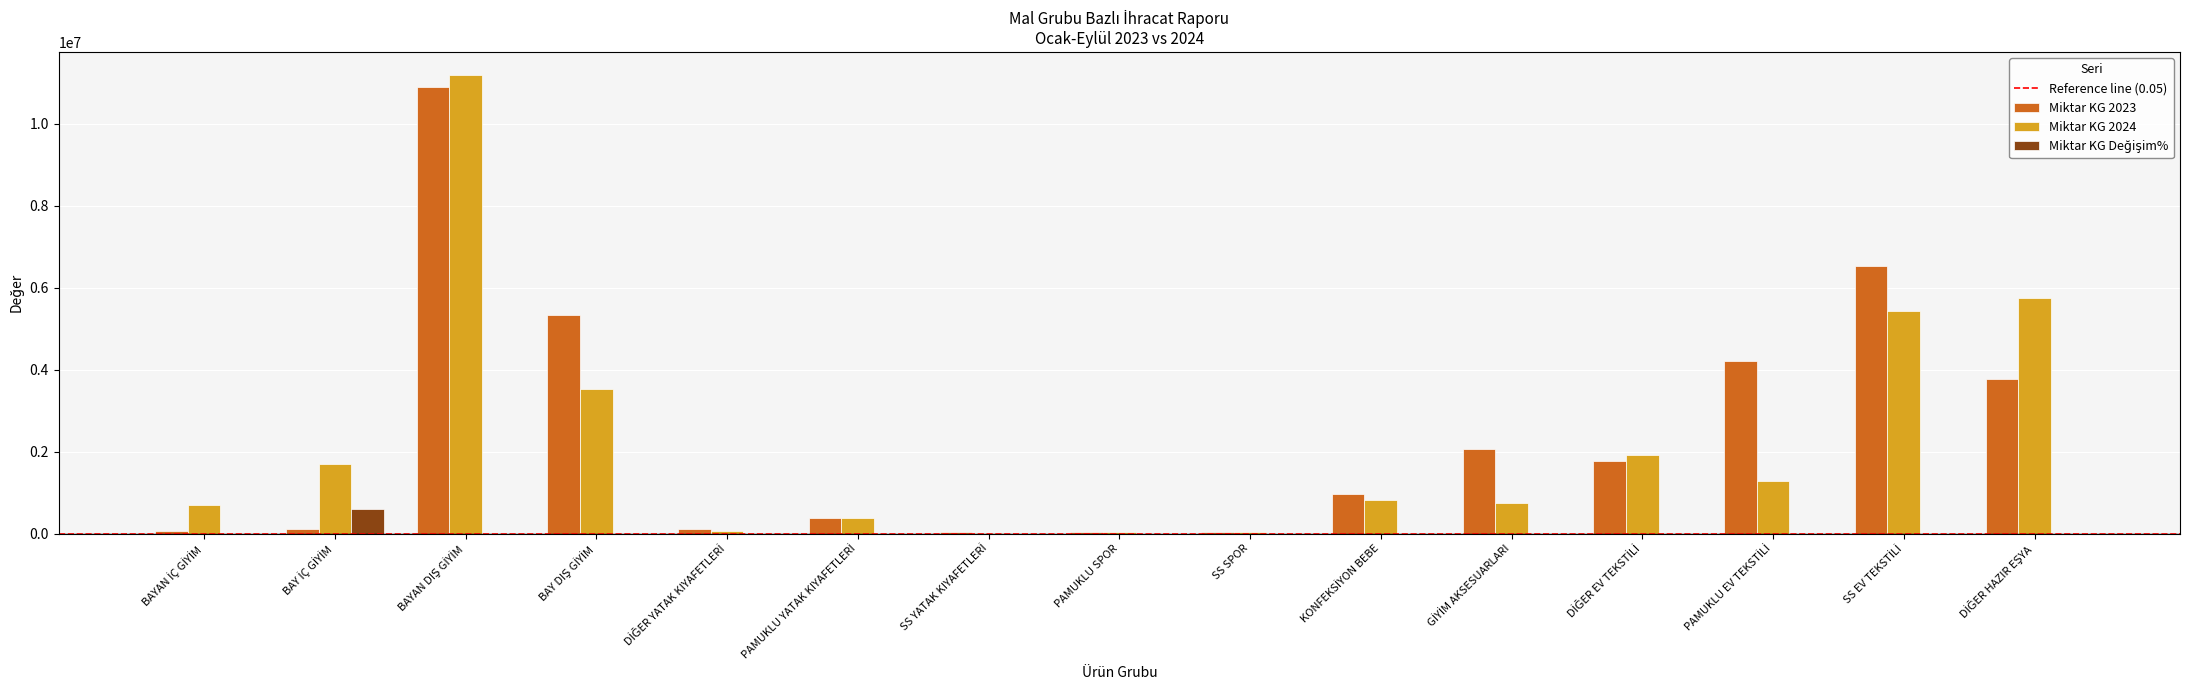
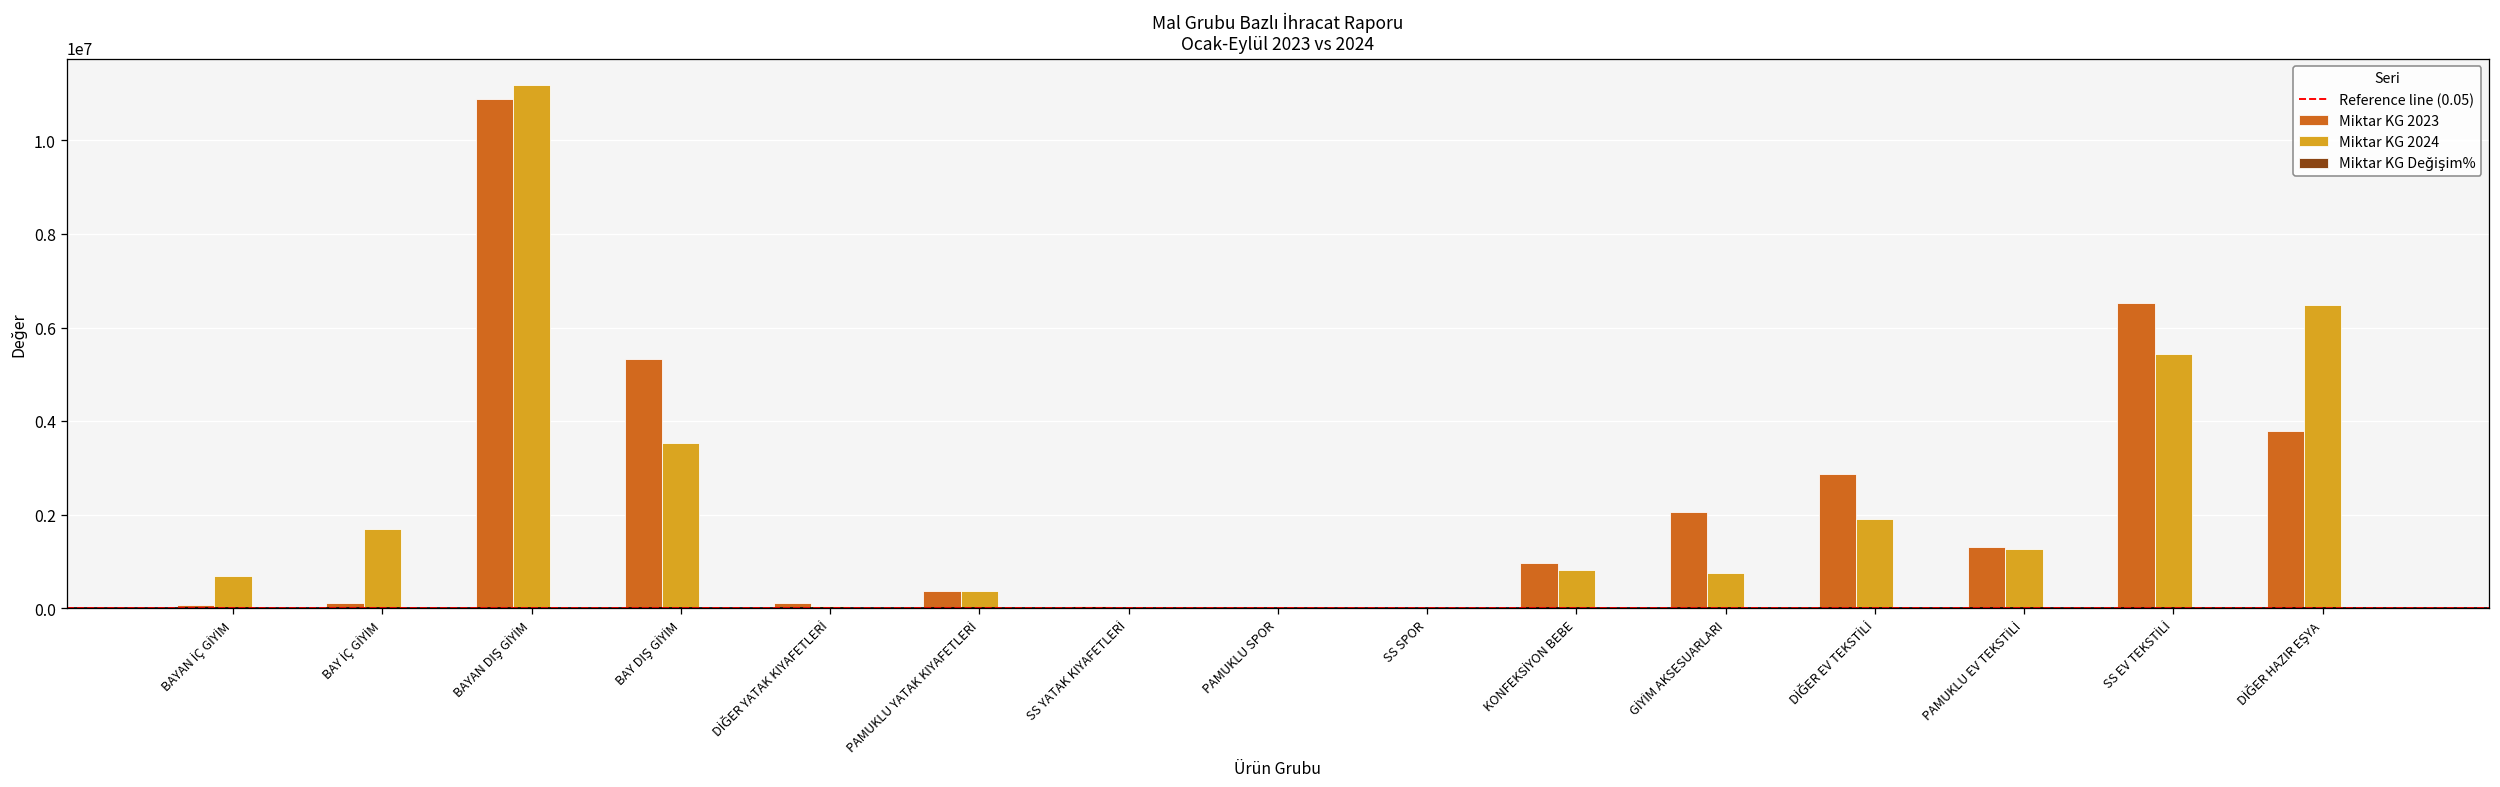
Miktar KG Değişim%, BAY İÇ GİYİM: 600000 -> 0
Miktar KG 2023, DİĞER EV TEKSTİLİ: 1800000 -> 2900000
Miktar KG 2023, PAMUKLU EV TEKSTİLİ: 4200000 -> 1300000
Miktar KG 2024, DİĞER HAZIR EŞYA: 5800000 -> 6500000
